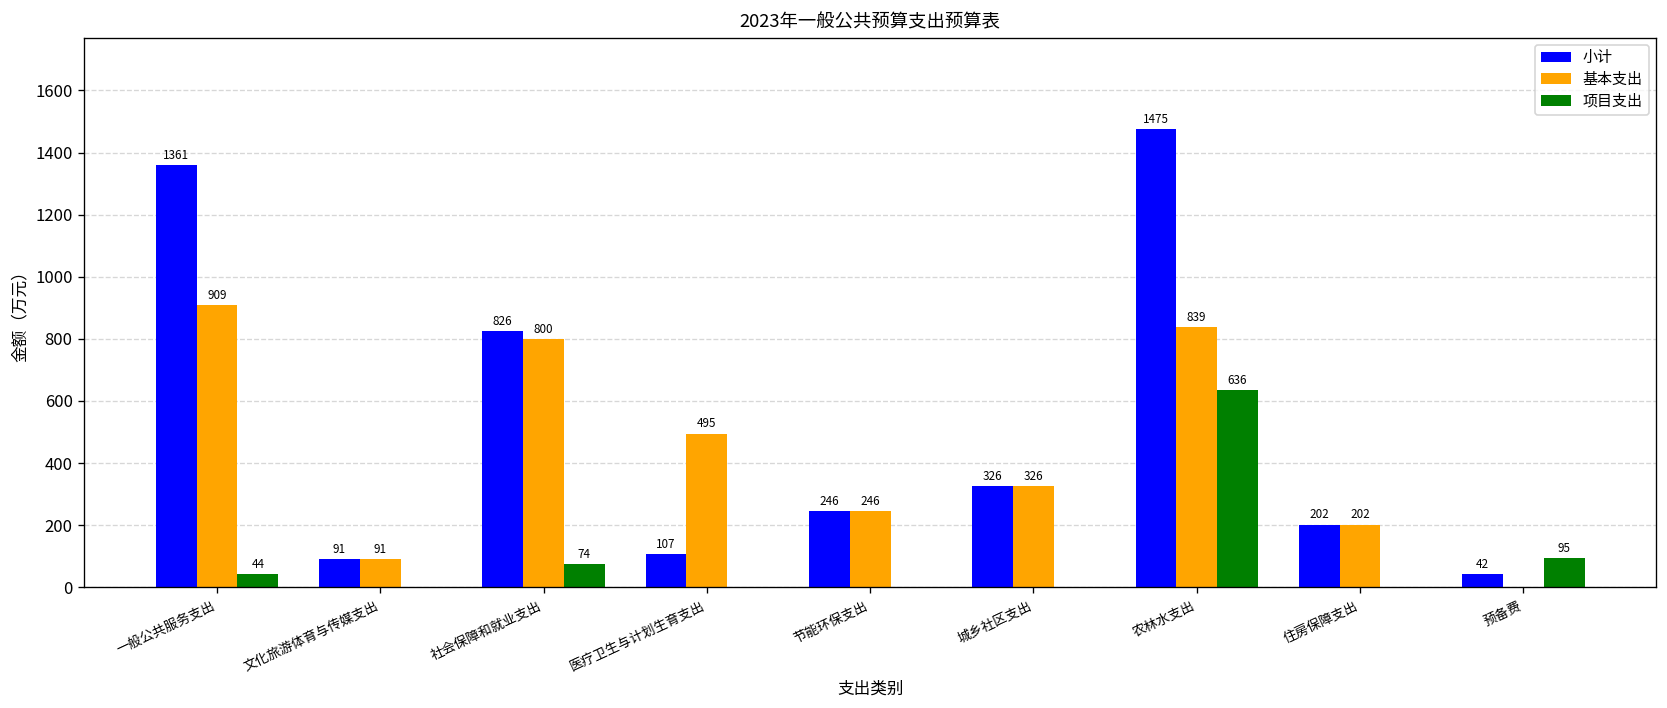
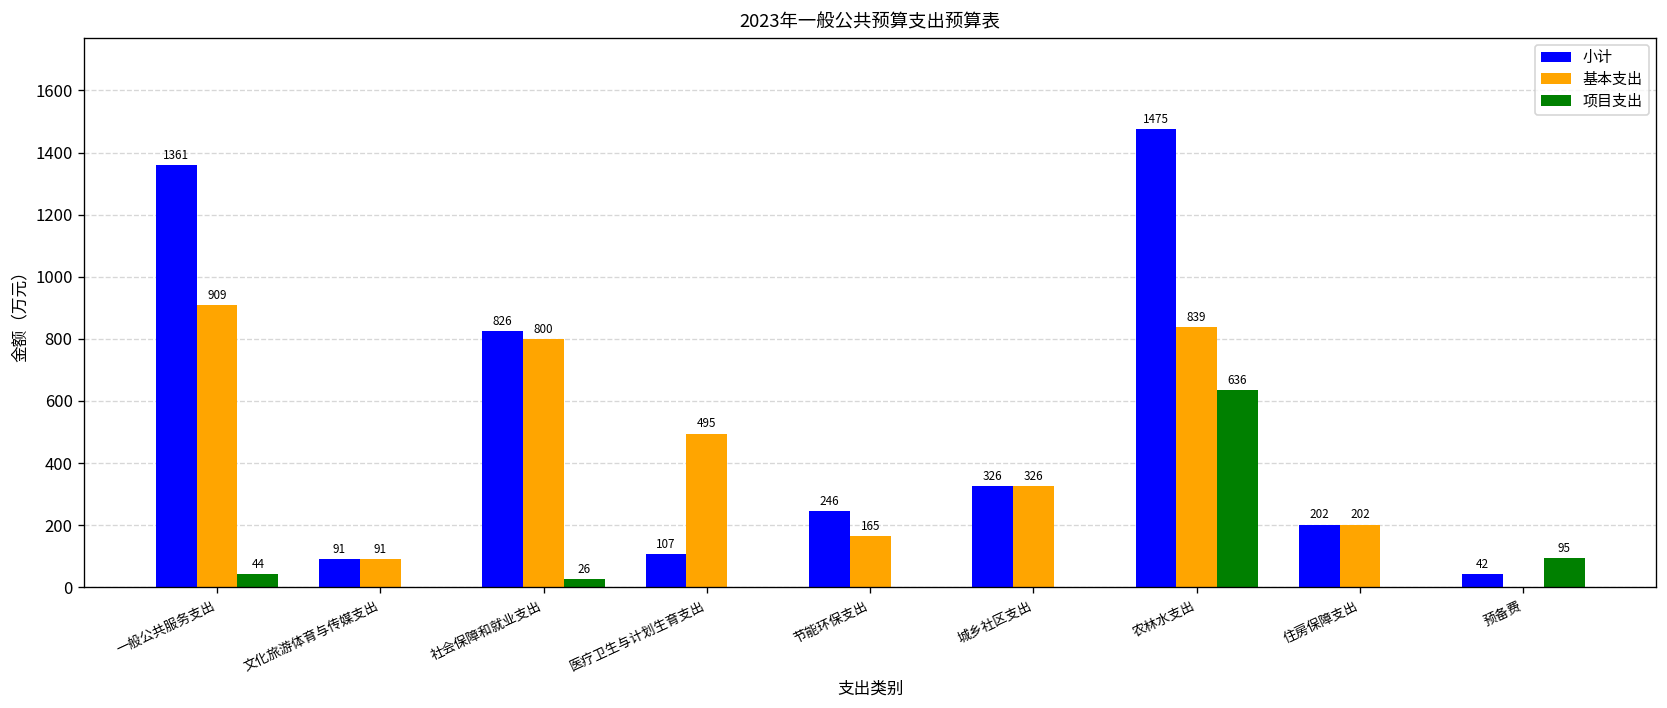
项目支出, 社会保障和就业支出: 74 -> 26
基本支出, 节能环保支出: 246 -> 165
